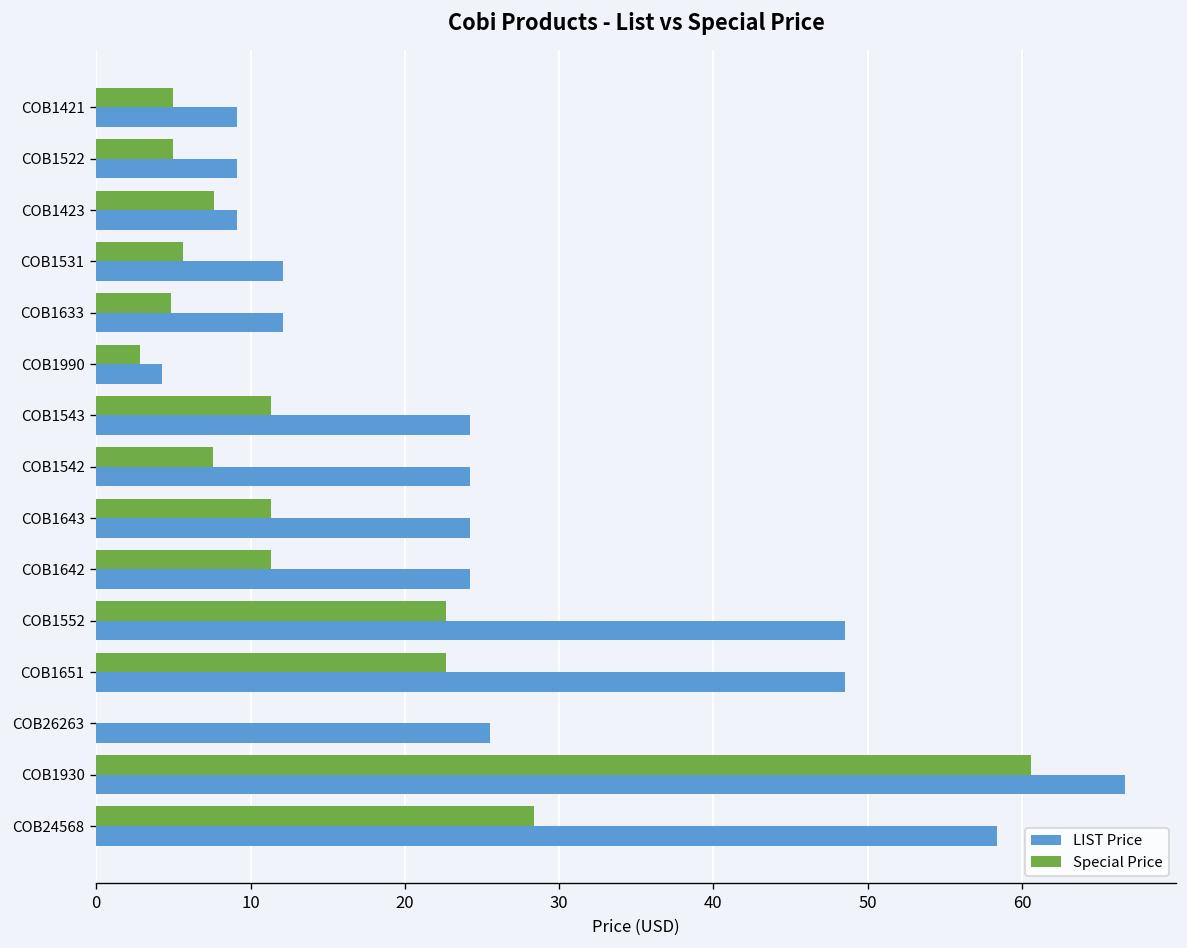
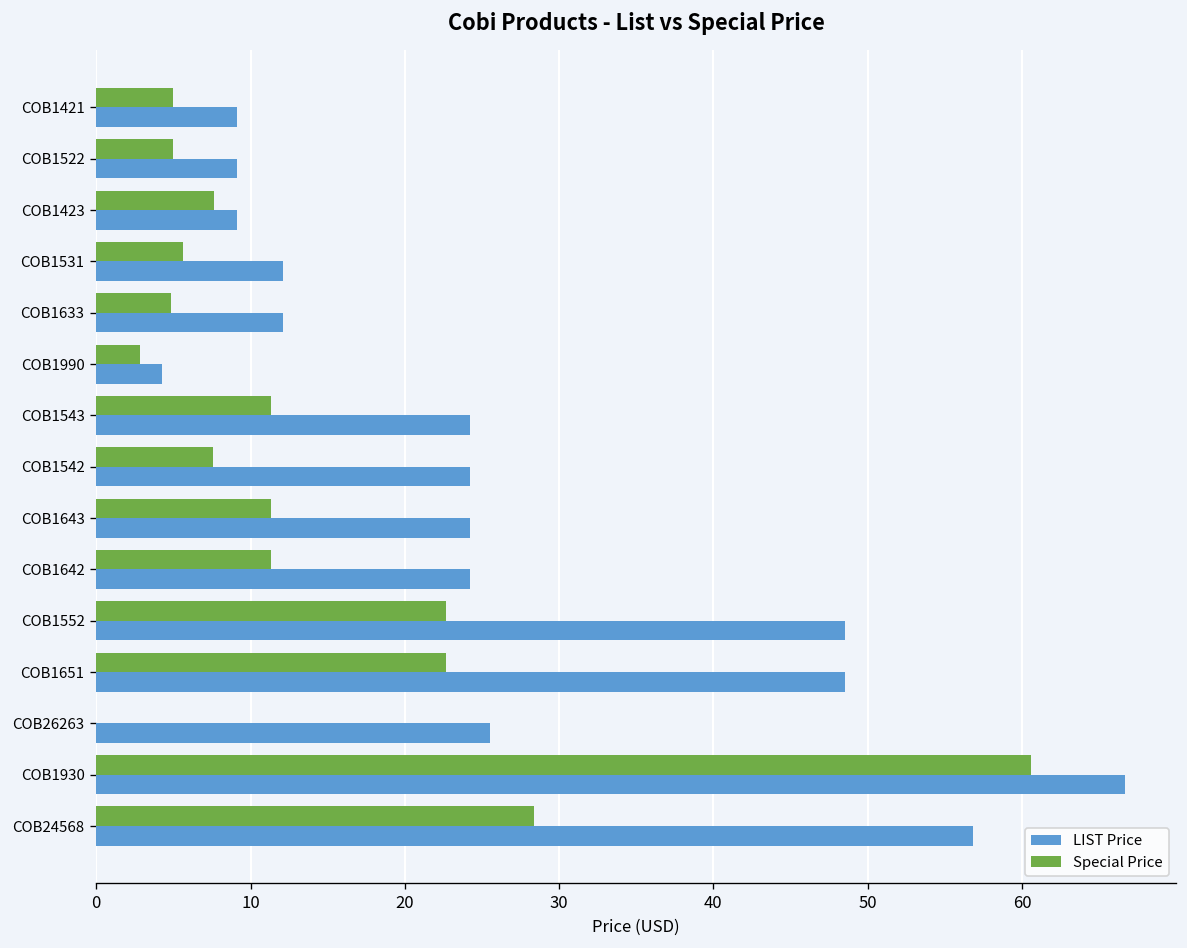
LIST Price, COB24568: 58.4 -> 56.8
